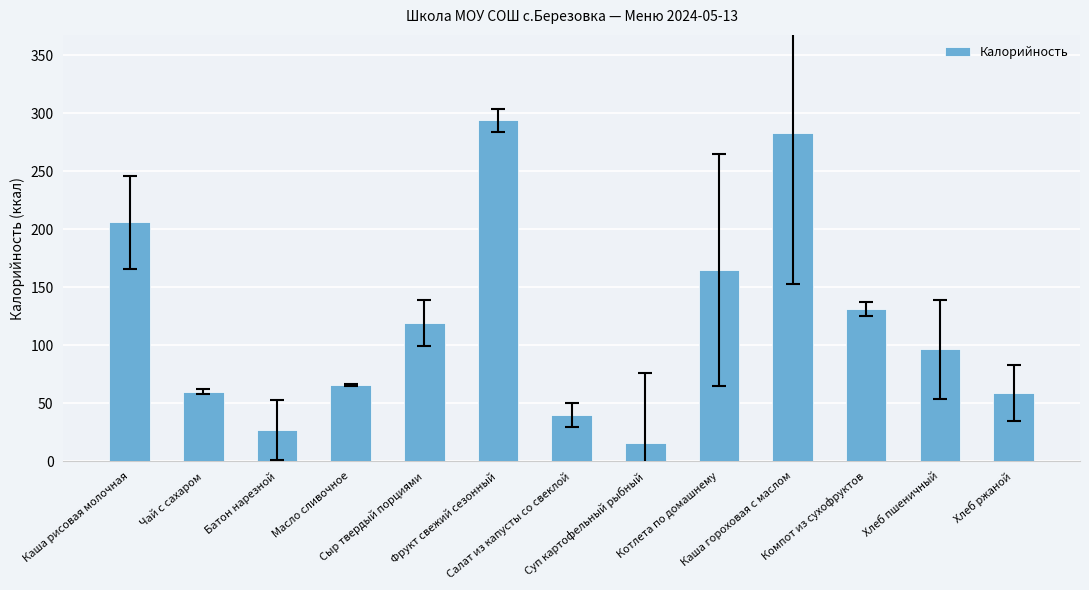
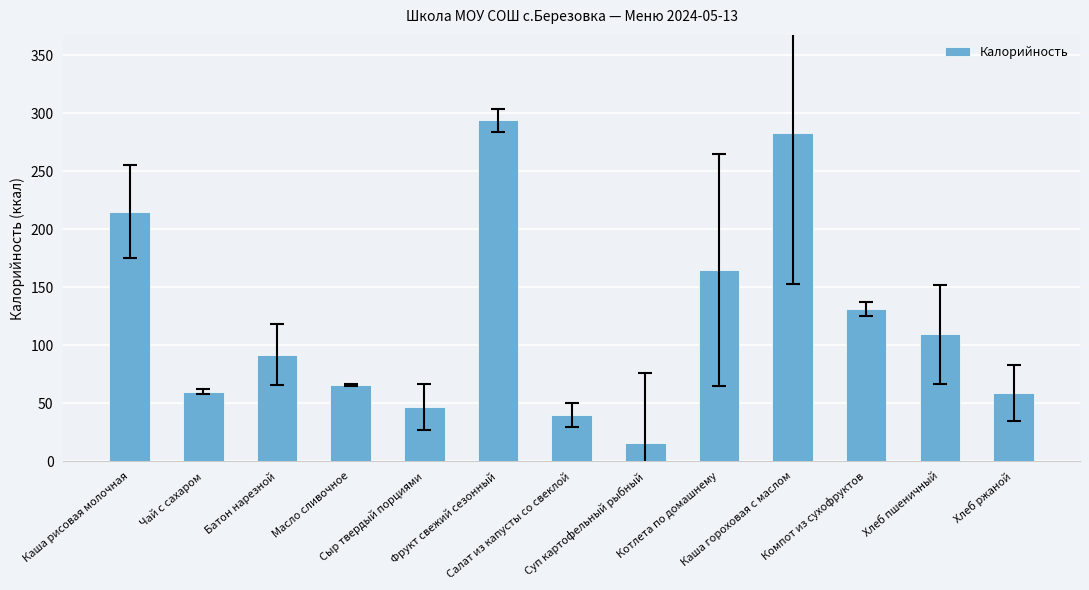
Калорийность, Каша рисовая молочная: 206 -> 215
Калорийность, Батон нарезной: 27 -> 92
Калорийность, Сыр твердый порциями: 119 -> 47
Калорийность, Хлеб пшеничный: 97 -> 110
